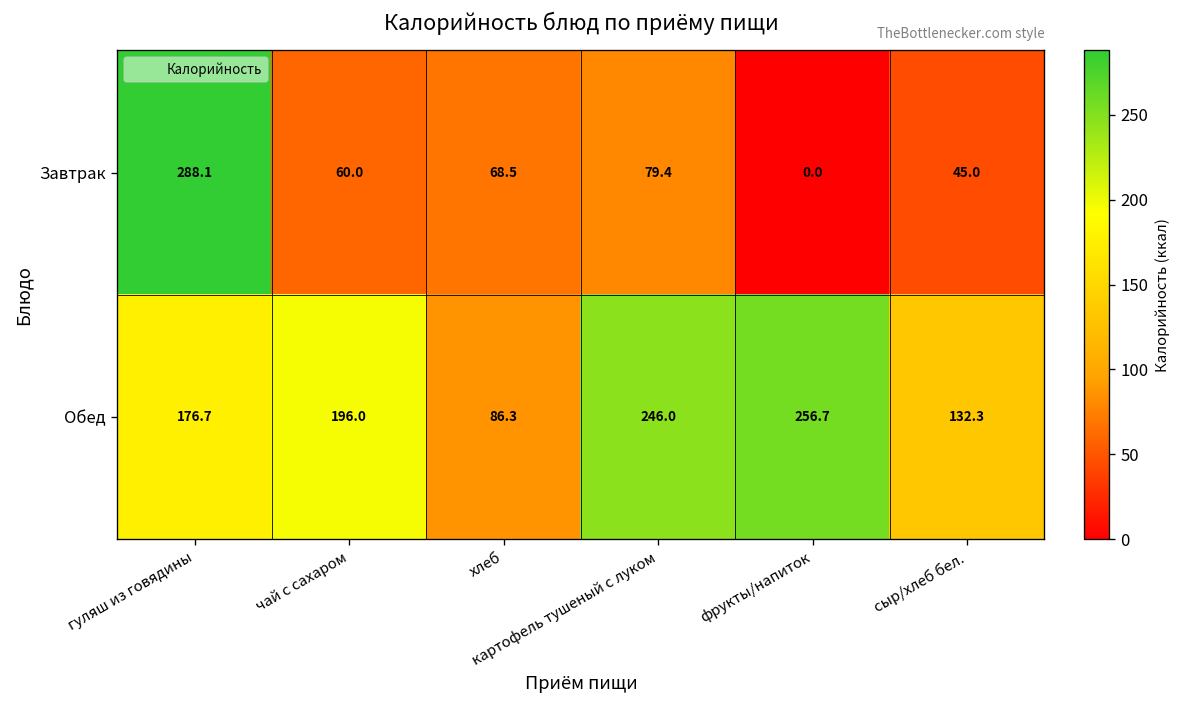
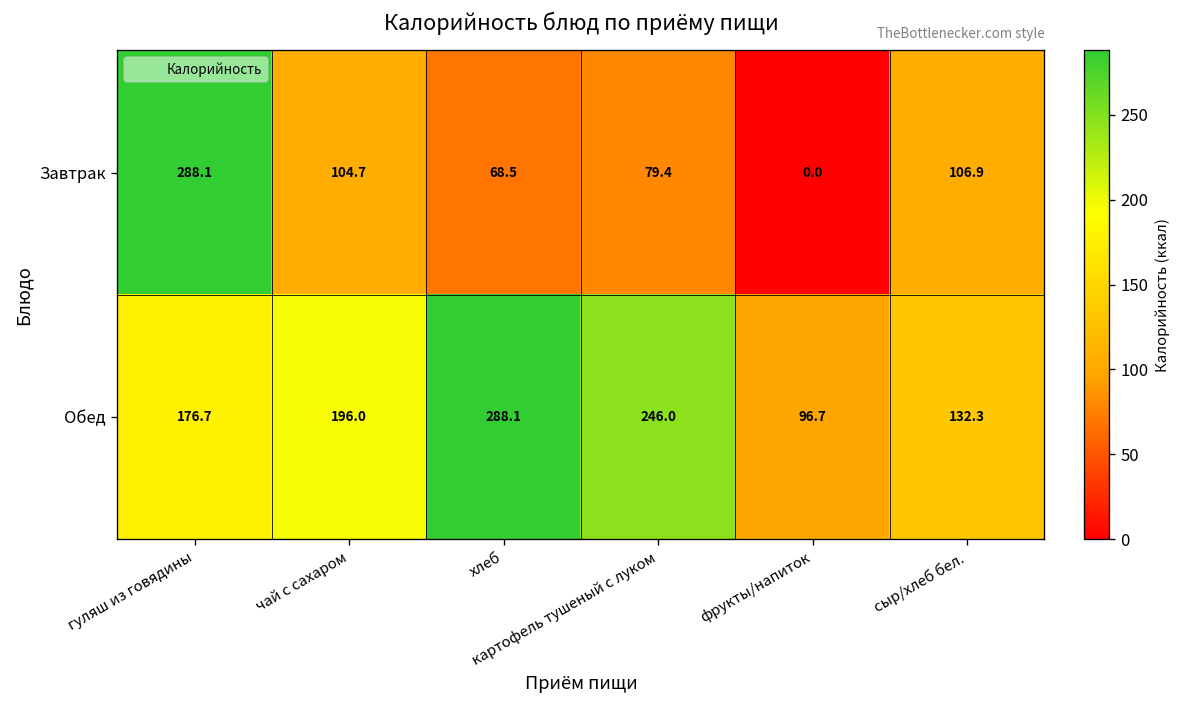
Завтрак, чай с сахаром: 60.0 -> 104.7
Завтрак, сыр/хлеб бел.: 45.0 -> 106.9
Обед, хлеб: 86.3 -> 288.1
Обед, фрукты/напиток: 256.7 -> 96.7
